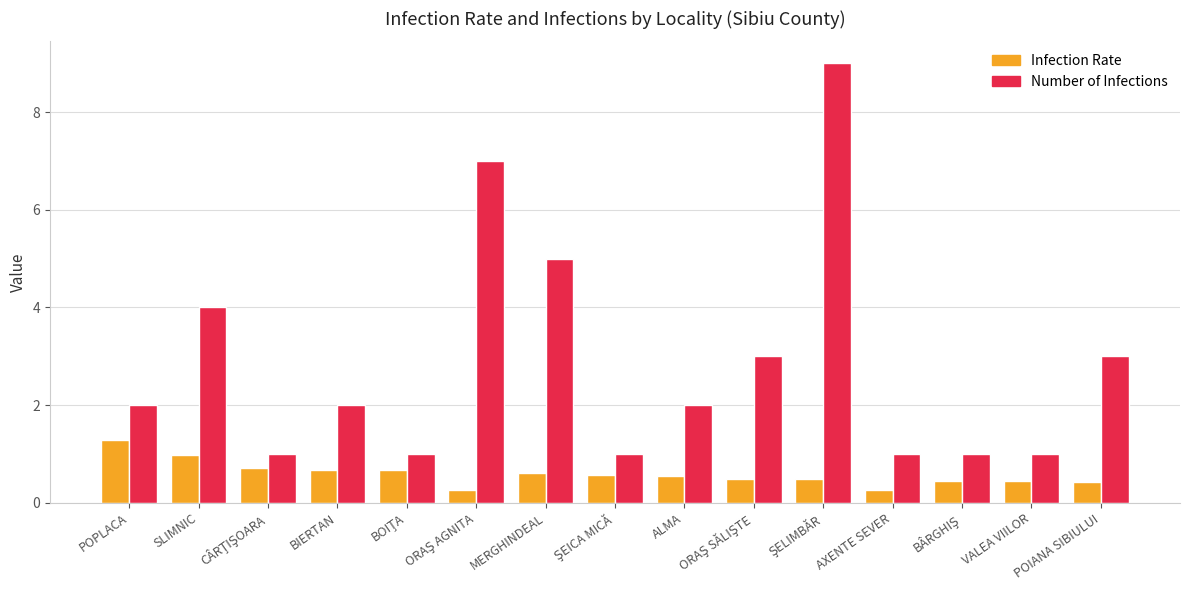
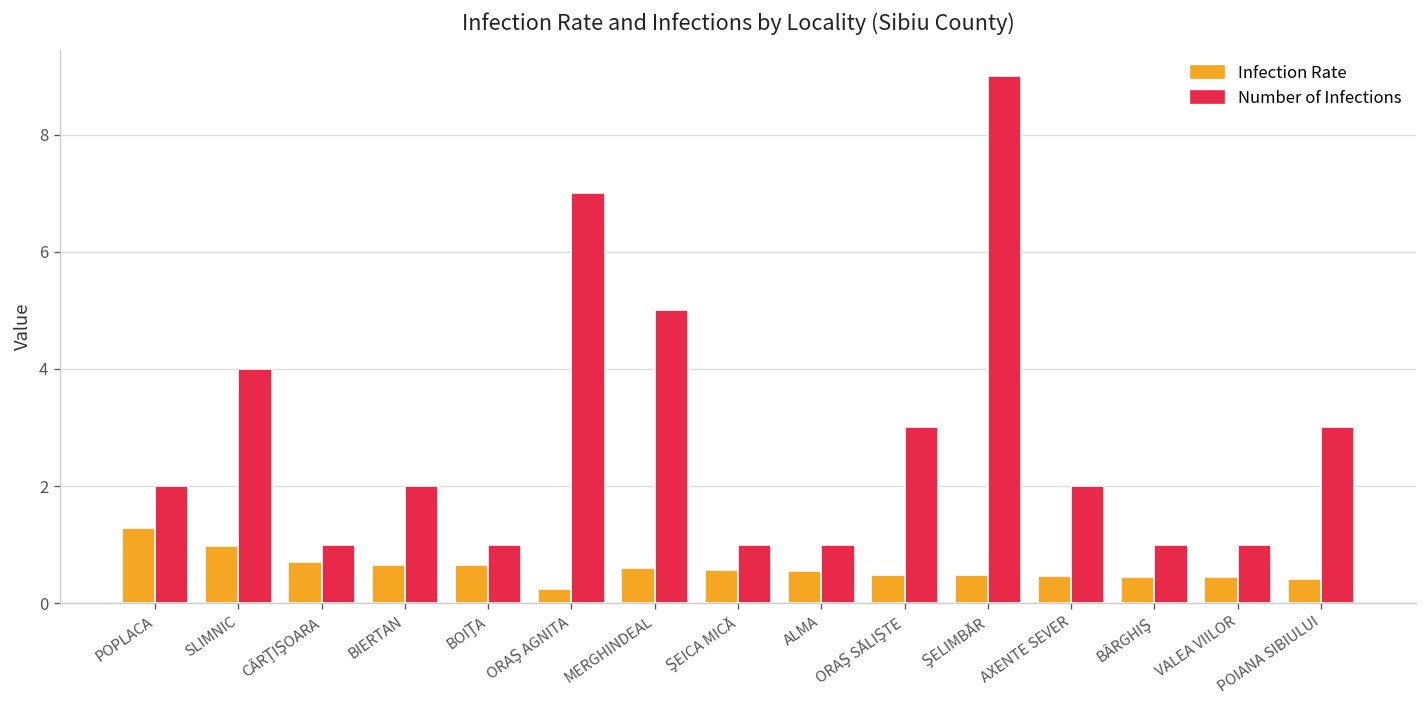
Number of Infections, ALMA: 2 -> 1
Infection Rate, AXENTE SEVER: 0.3 -> 0.5
Number of Infections, AXENTE SEVER: 1 -> 2
